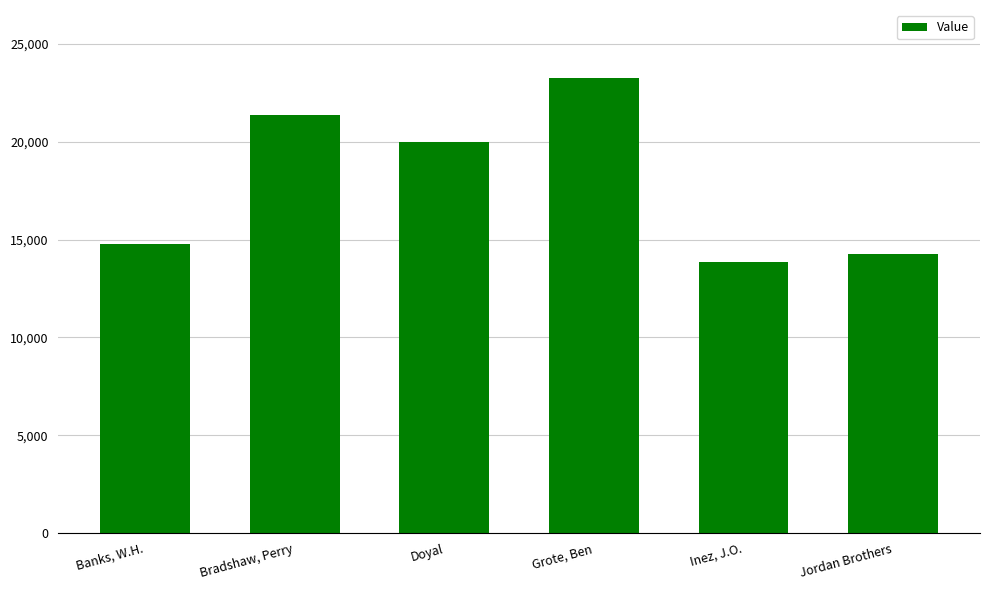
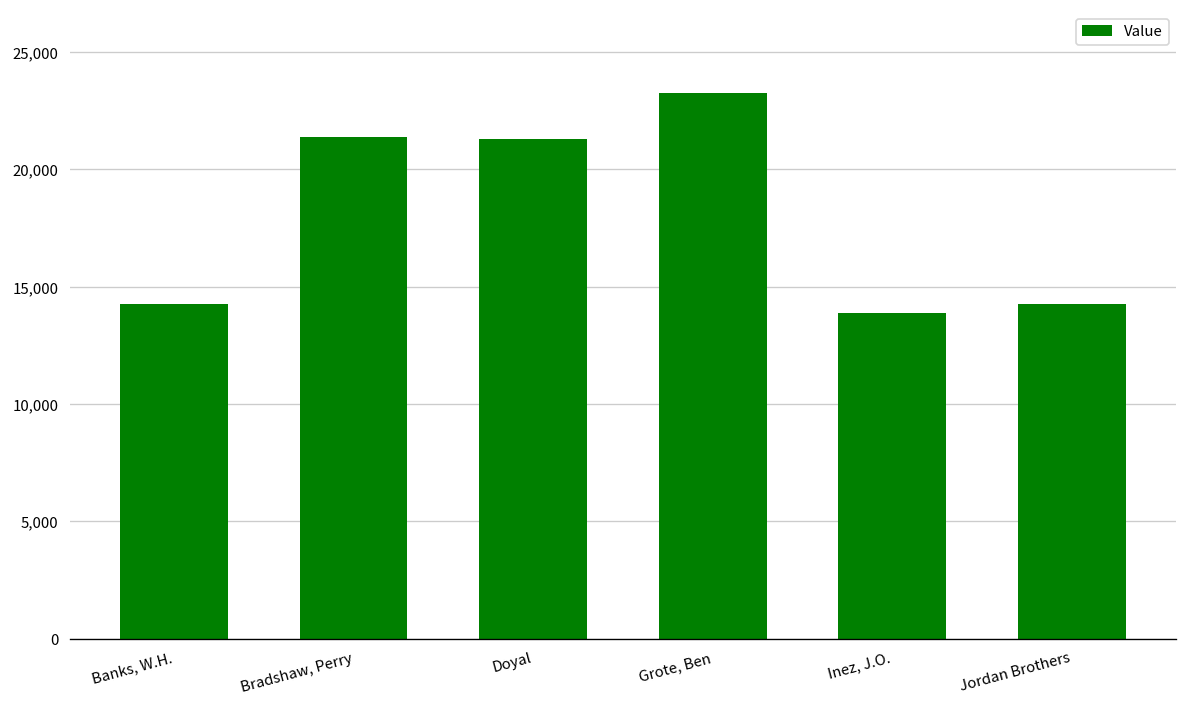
Banks, W.H.: 14,800 -> 14,300
Doyal: 20,000 -> 21,300
